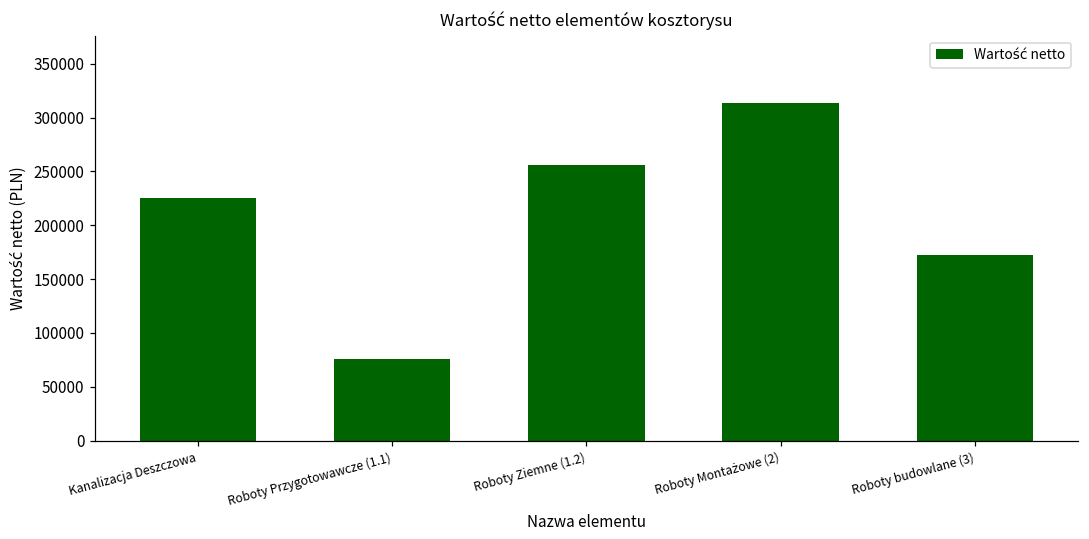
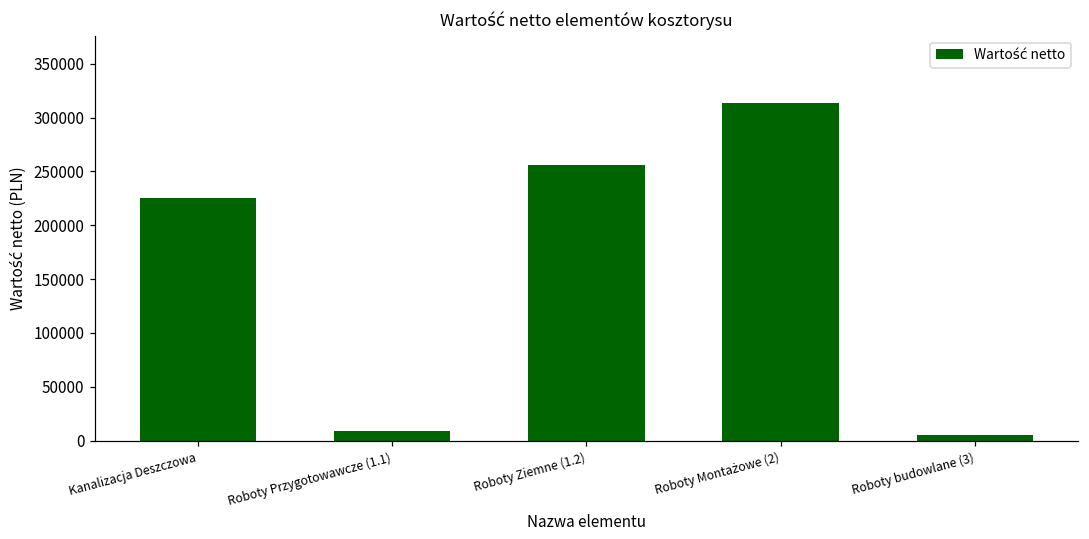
Roboty Przygotowawcze (1.1): 80000 -> 10000
Roboty budowlane (3): 170000 -> 10000
